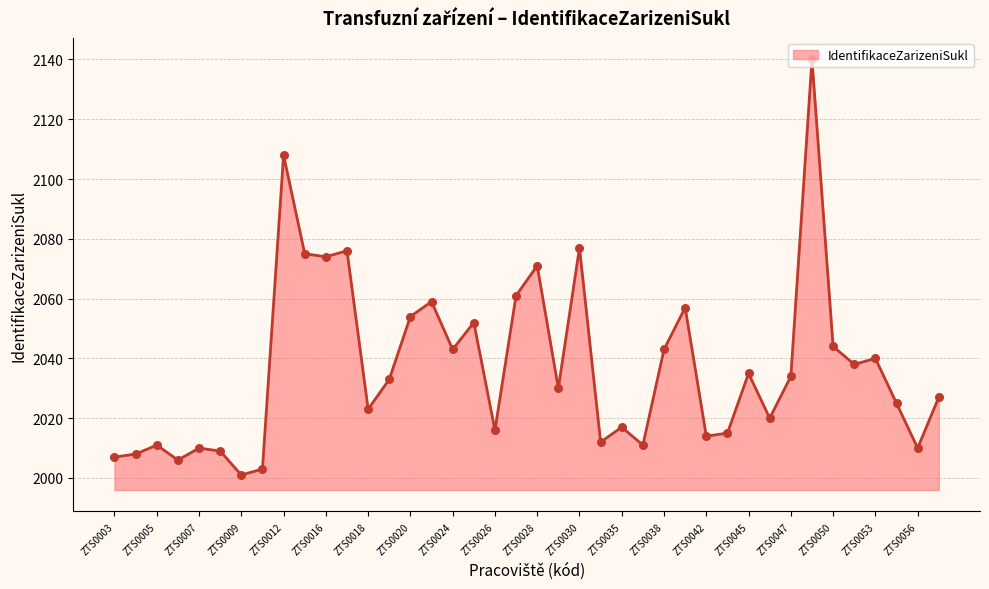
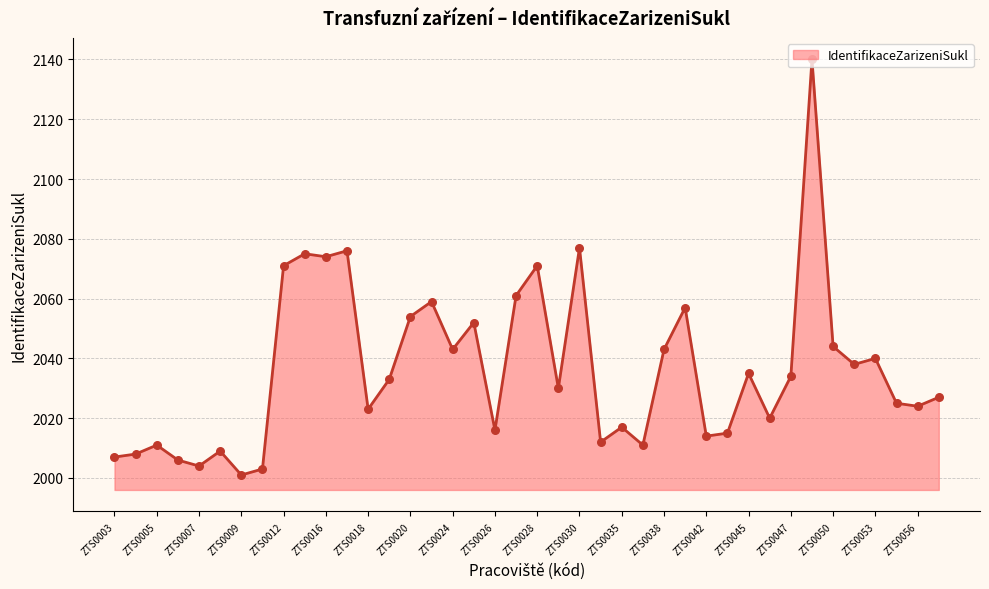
ZTS0007: 2010 -> 2004
ZTS0012: 2108 -> 2071
ZTS0056: 2010 -> 2024
